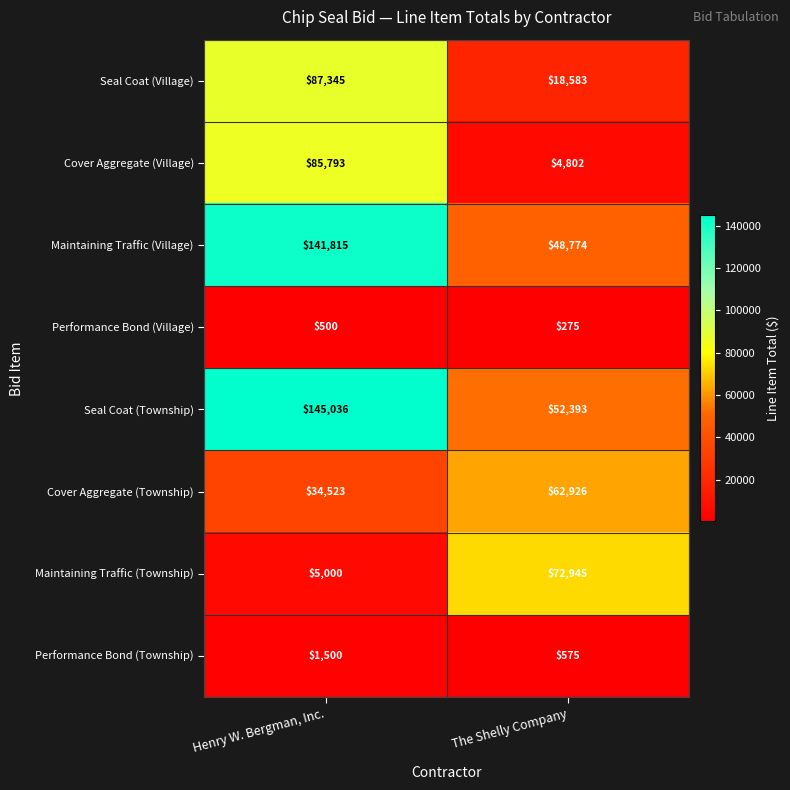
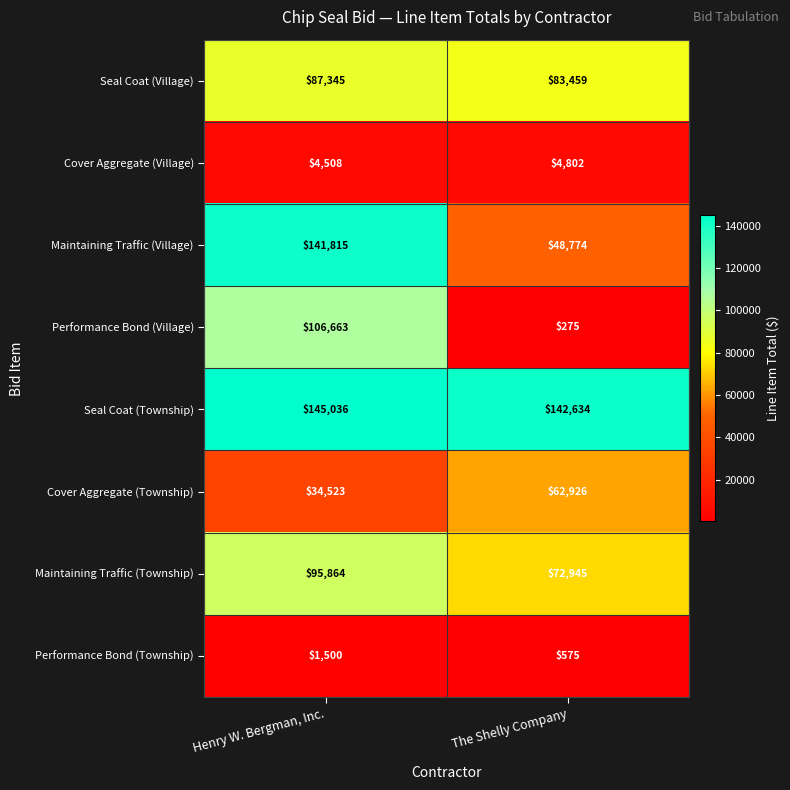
Seal Coat (Village), The Shelly Company: $18,583 -> $83,459
Cover Aggregate (Village), Henry W. Bergman, Inc.: $85,793 -> $4,508
Performance Bond (Village), Henry W. Bergman, Inc.: $500 -> $106,663
Seal Coat (Township), The Shelly Company: $52,393 -> $142,634
Maintaining Traffic (Township), Henry W. Bergman, Inc.: $5,000 -> $95,864
